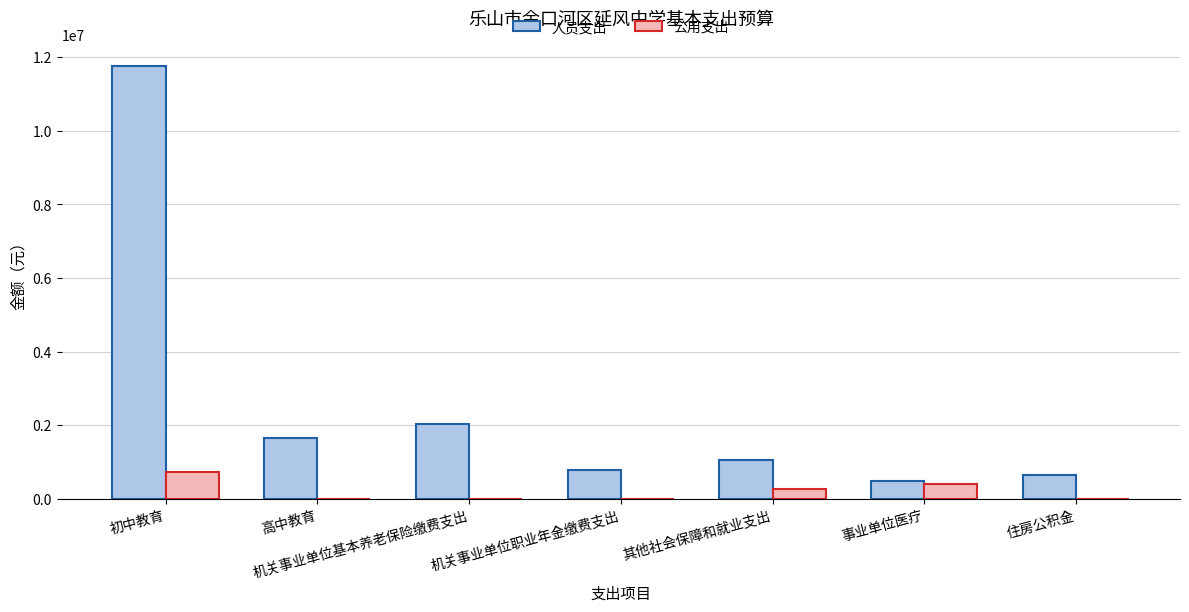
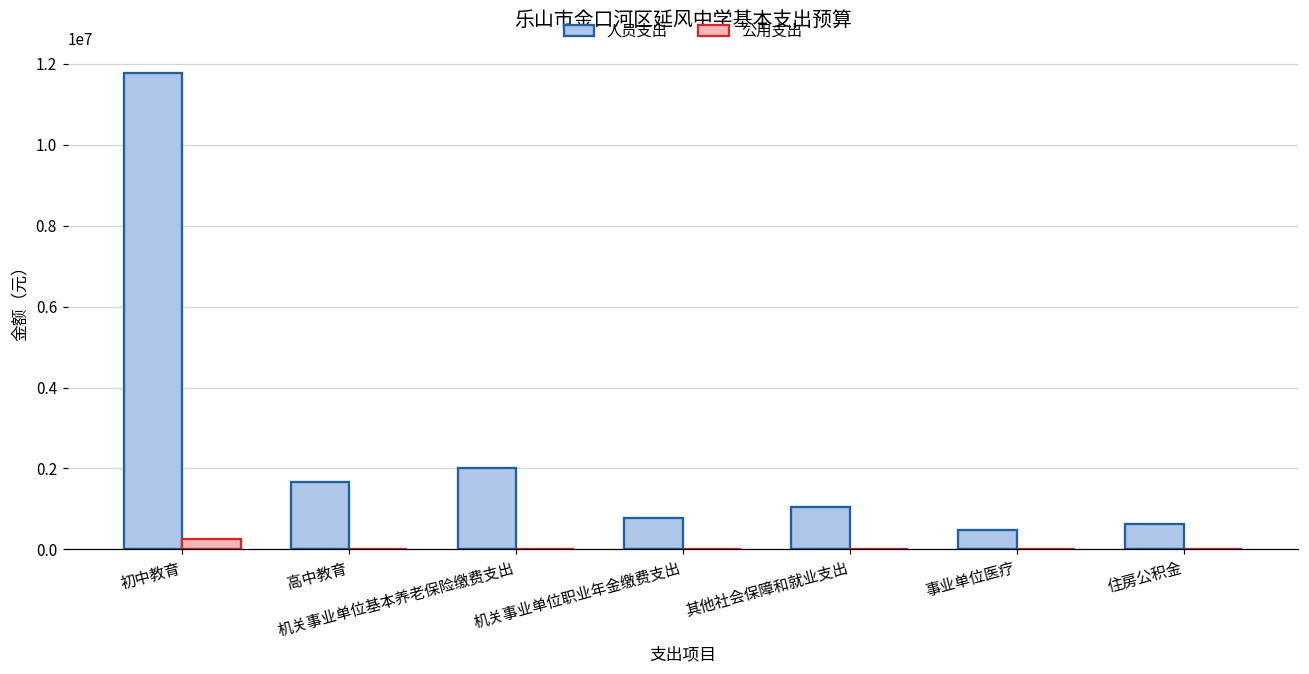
公用支出, 初中教育: 700000 -> 200000
公用支出, 其他社会保障和就业支出: 300000 -> 0
公用支出, 事业单位医疗: 400000 -> 0
